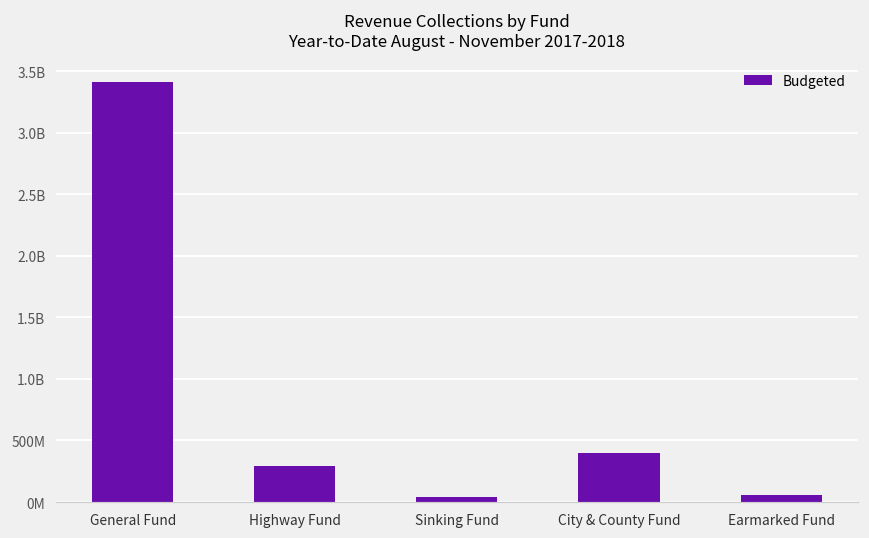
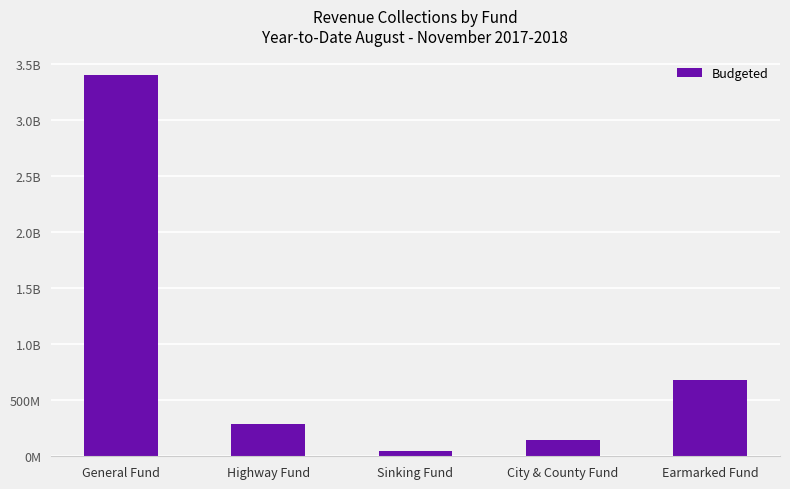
City & County Fund: 400000000 -> 150000000
Earmarked Fund: 50000000 -> 690000000
